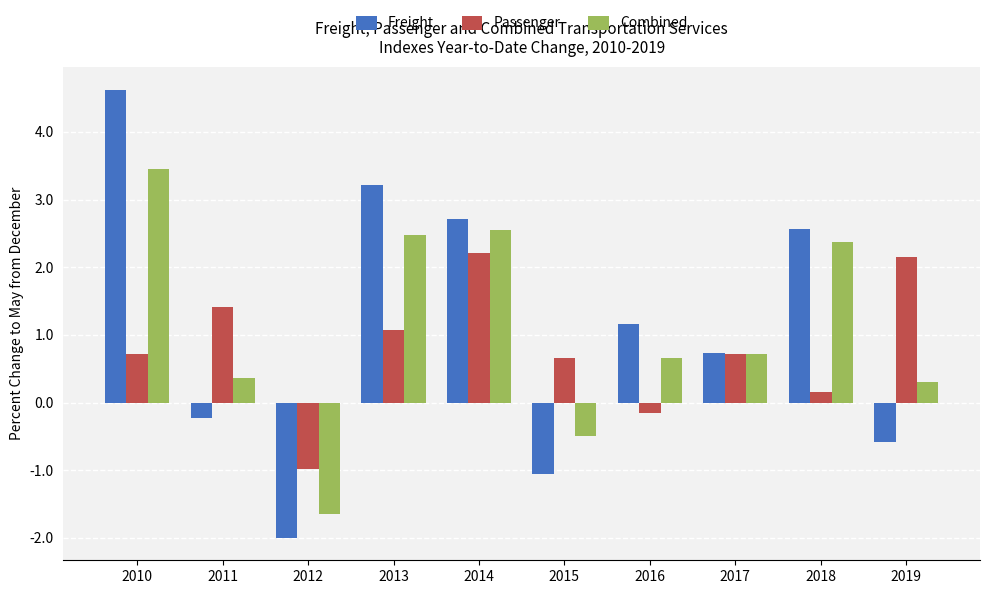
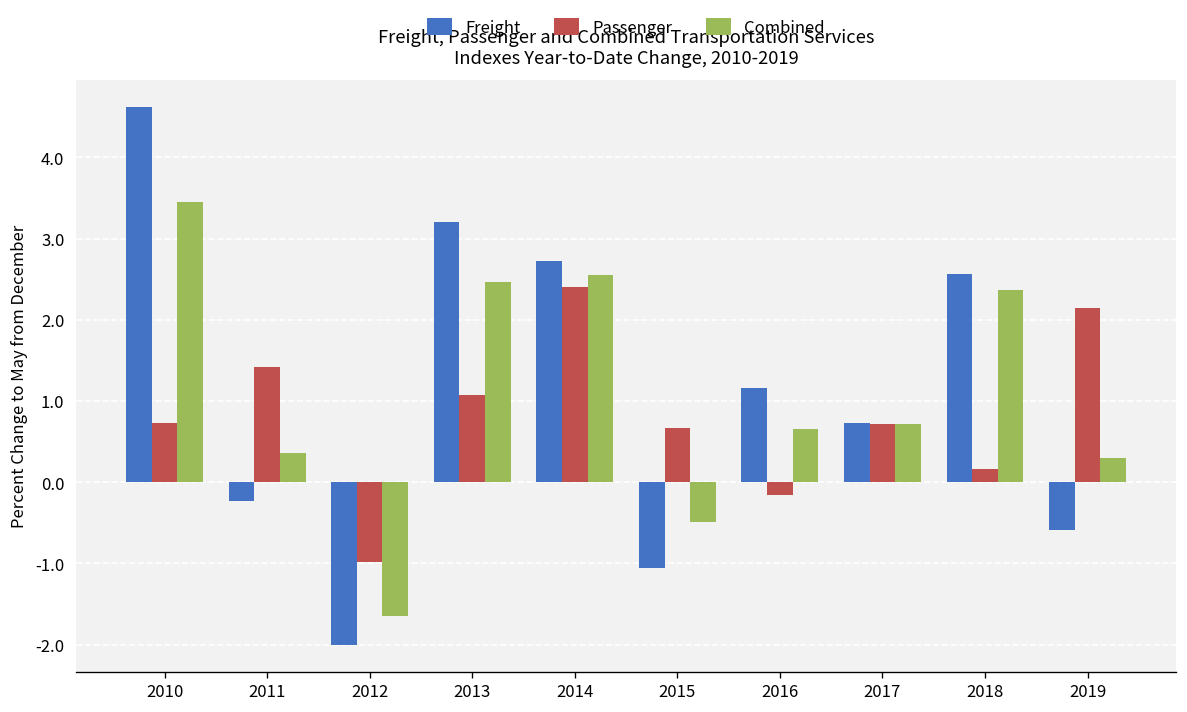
Passenger, 2014: 2.2 -> 2.4
